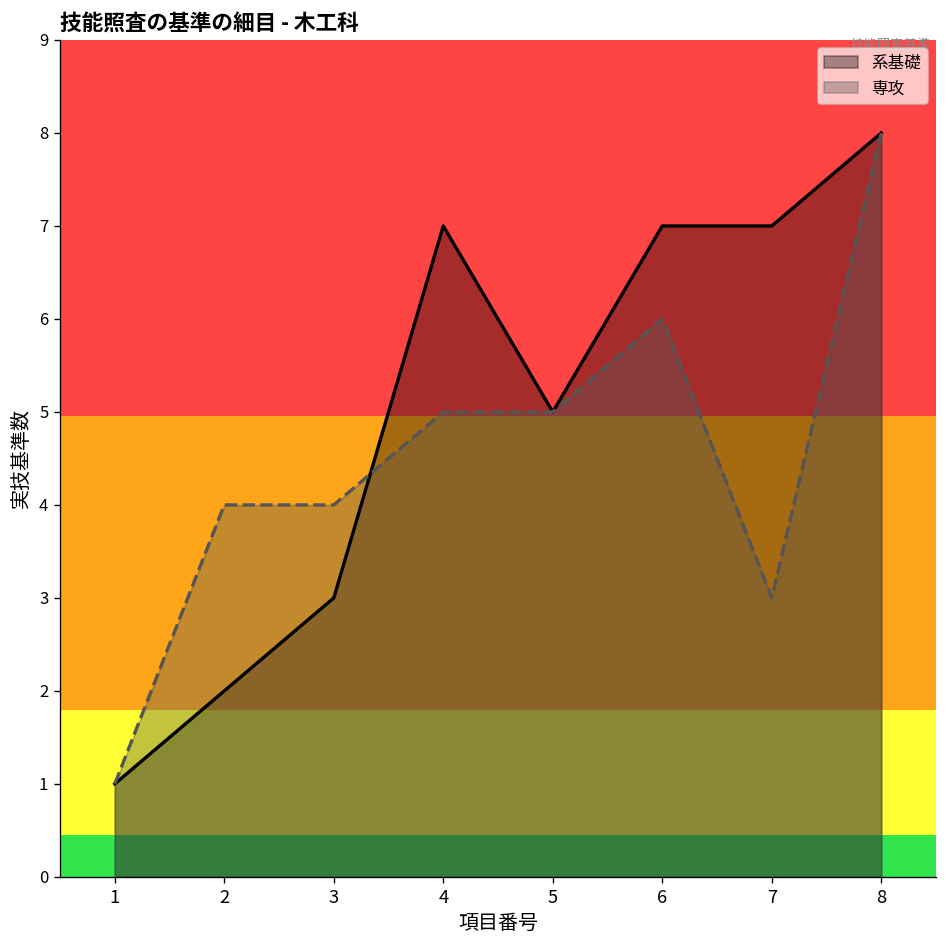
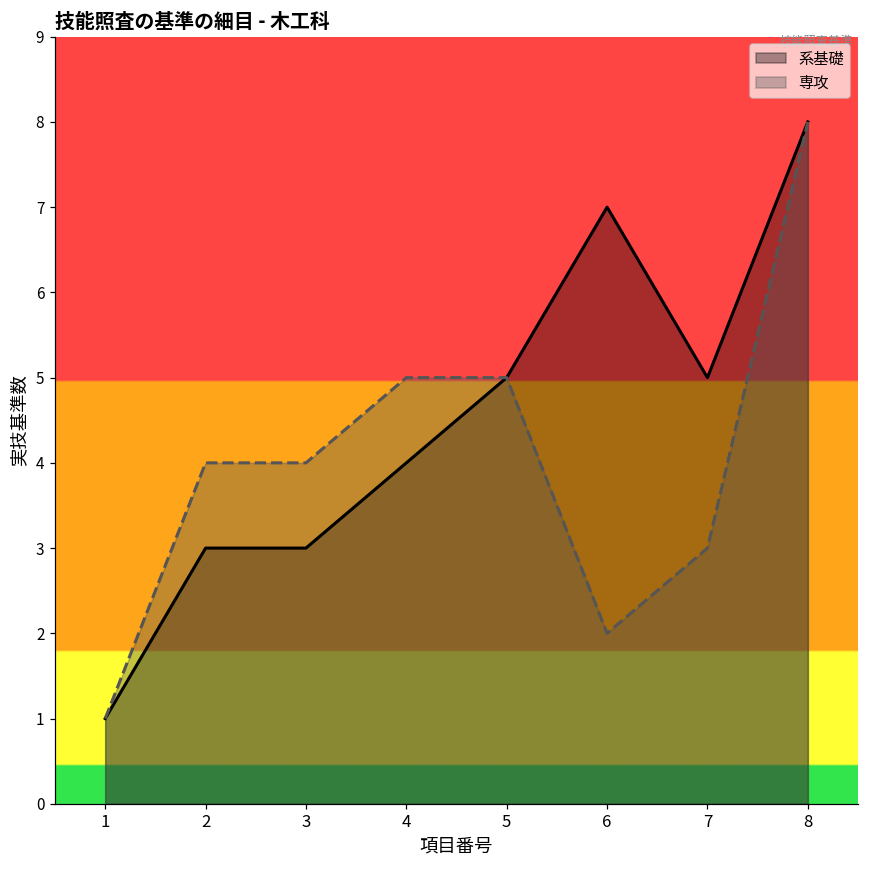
系基礎, 2: 2 -> 3
系基礎, 4: 7 -> 4
専攻, 6: 6 -> 2
系基礎, 7: 7 -> 5
